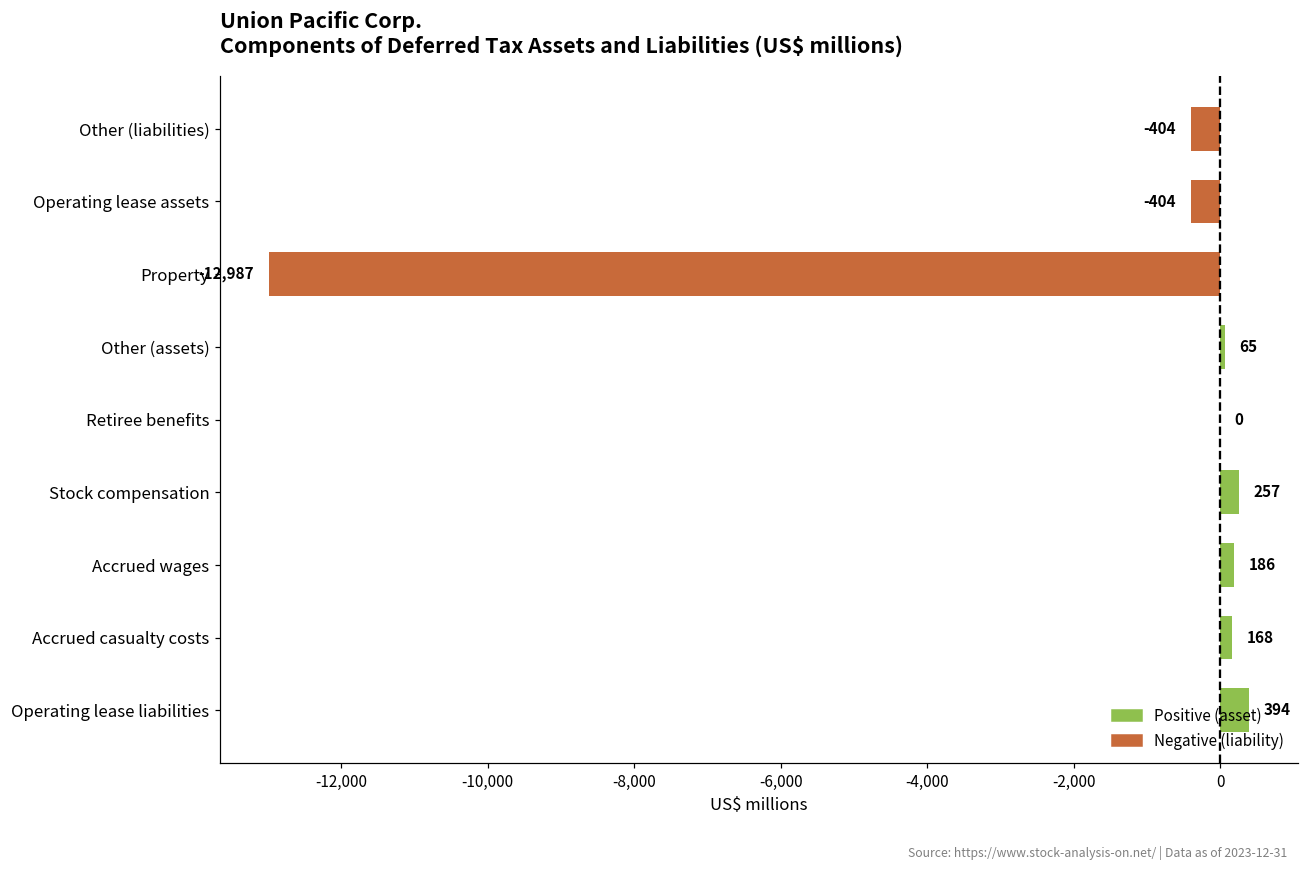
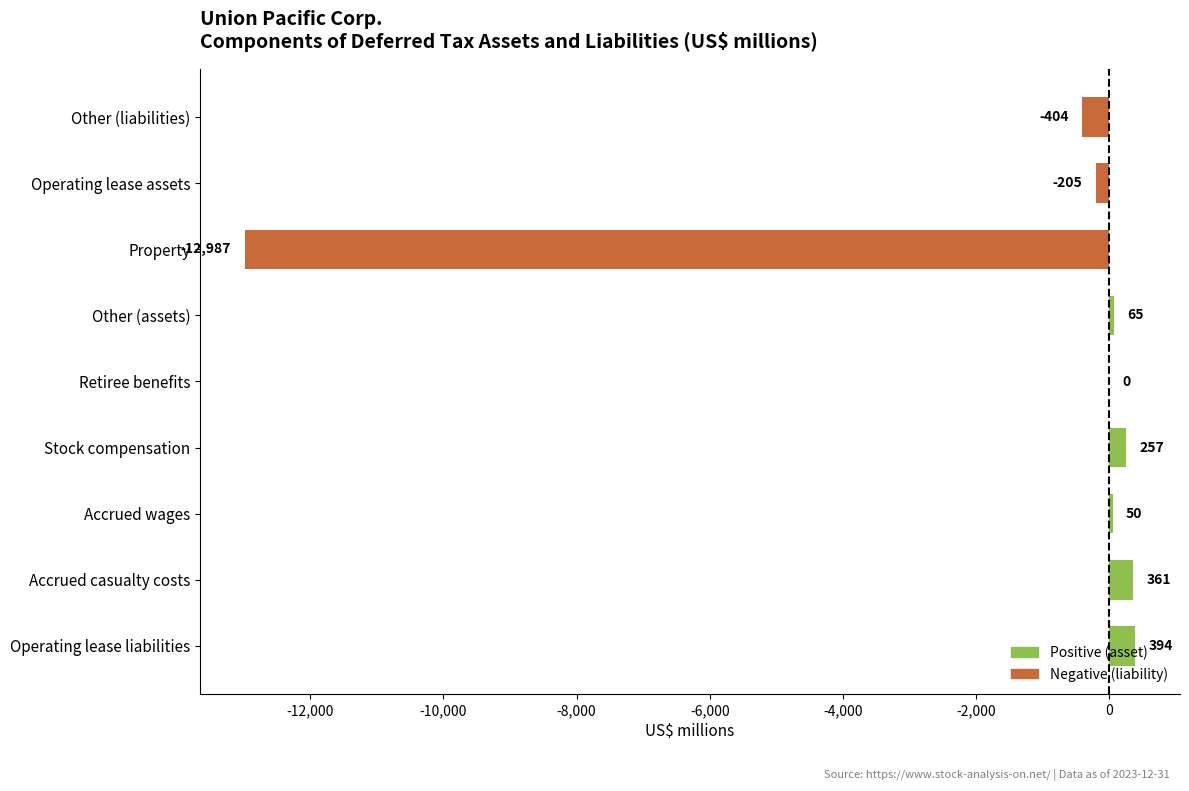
Operating lease assets: -404 -> -205
Accrued wages: 186 -> 50
Accrued casualty costs: 168 -> 361
